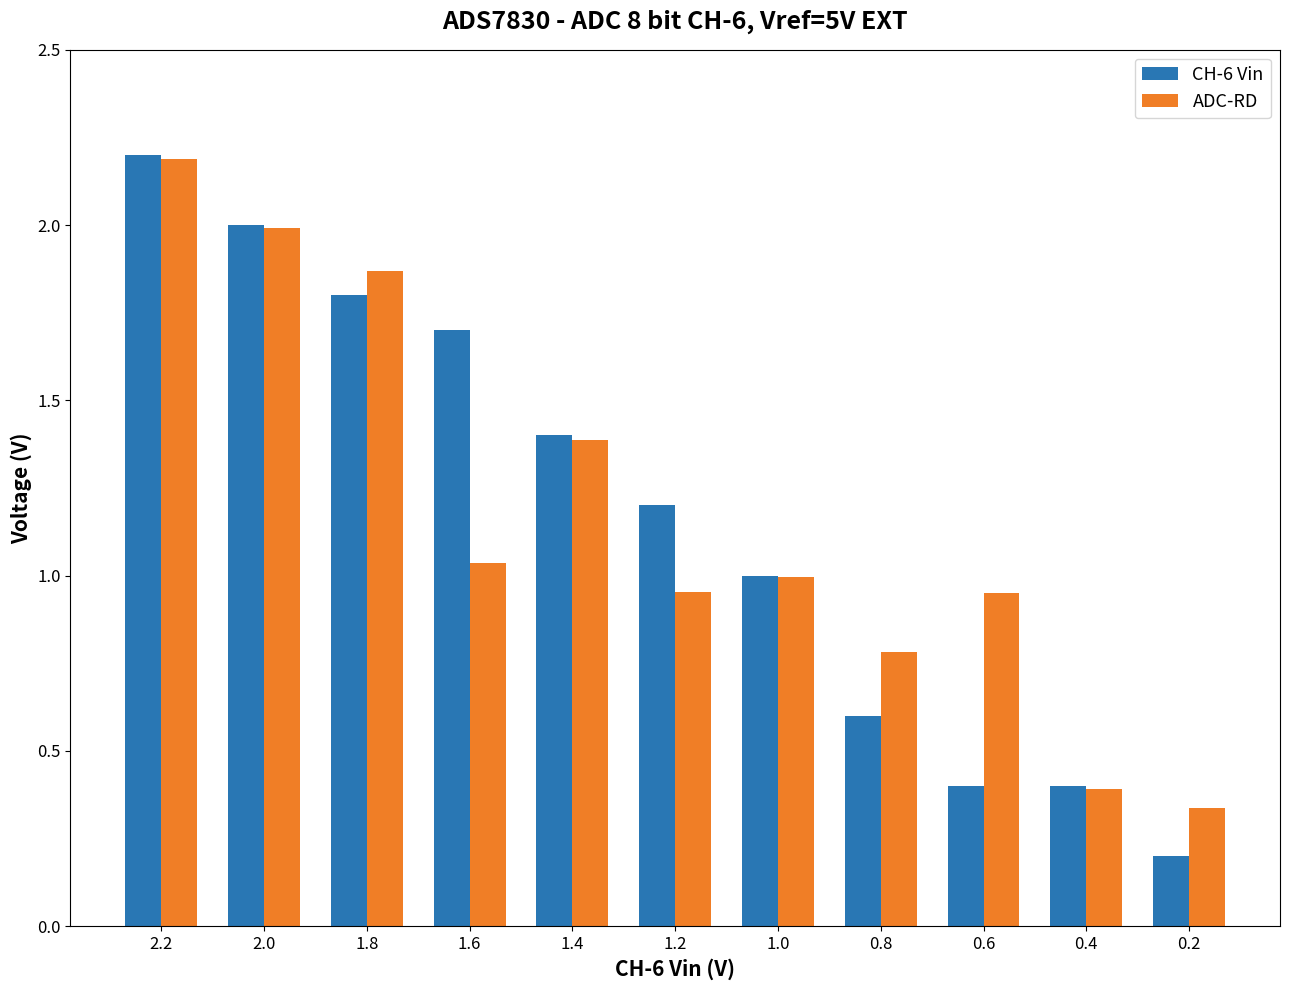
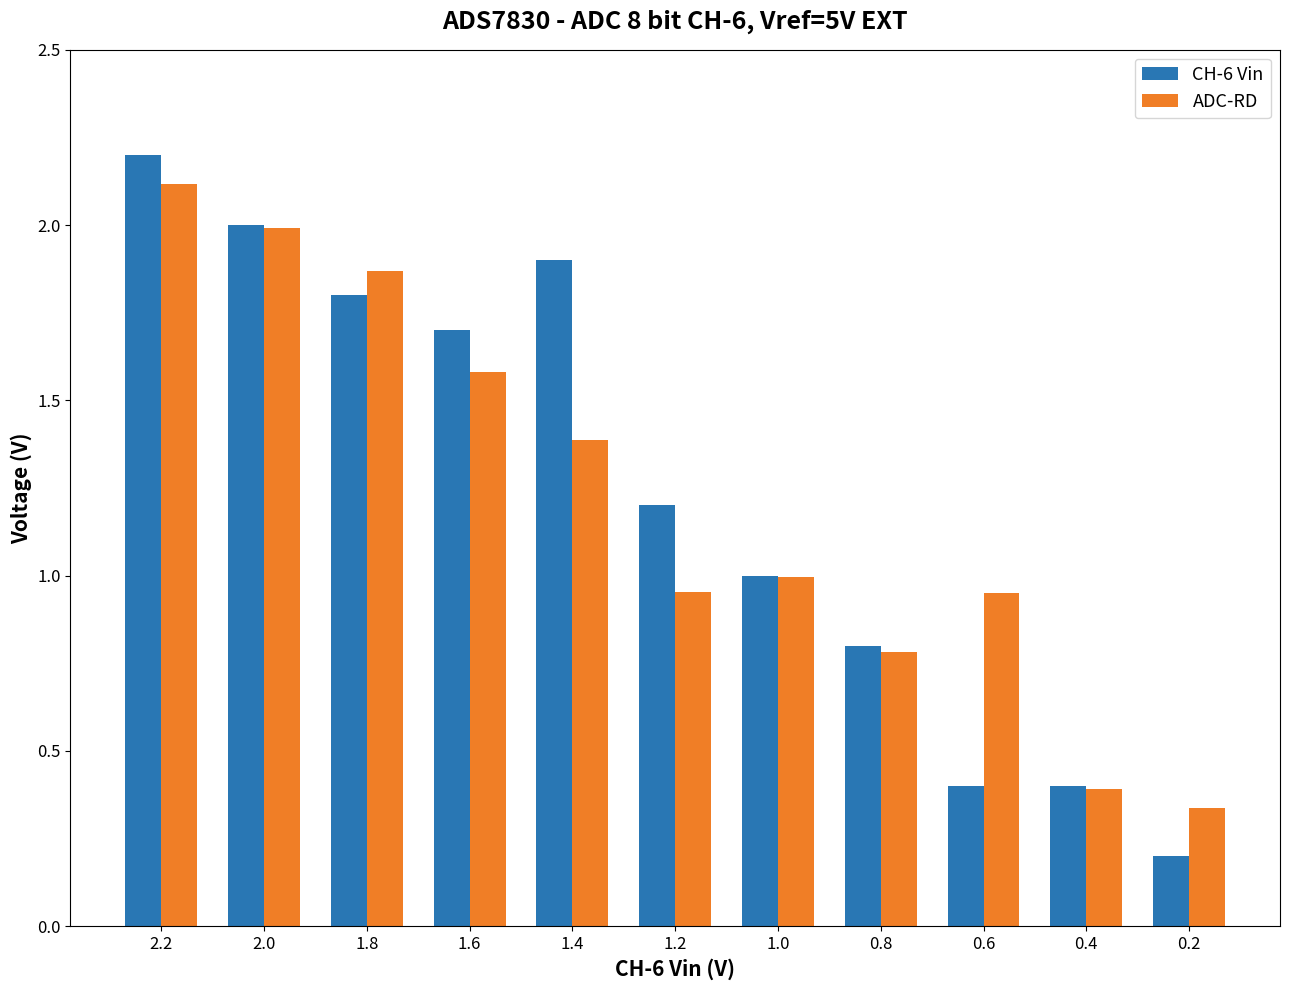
ADC-RD, 2.2: 2.19 -> 2.12
ADC-RD, 1.6: 1.04 -> 1.58
CH-6 Vin, 1.4: 1.4 -> 1.9
CH-6 Vin, 0.8: 0.6 -> 0.8
